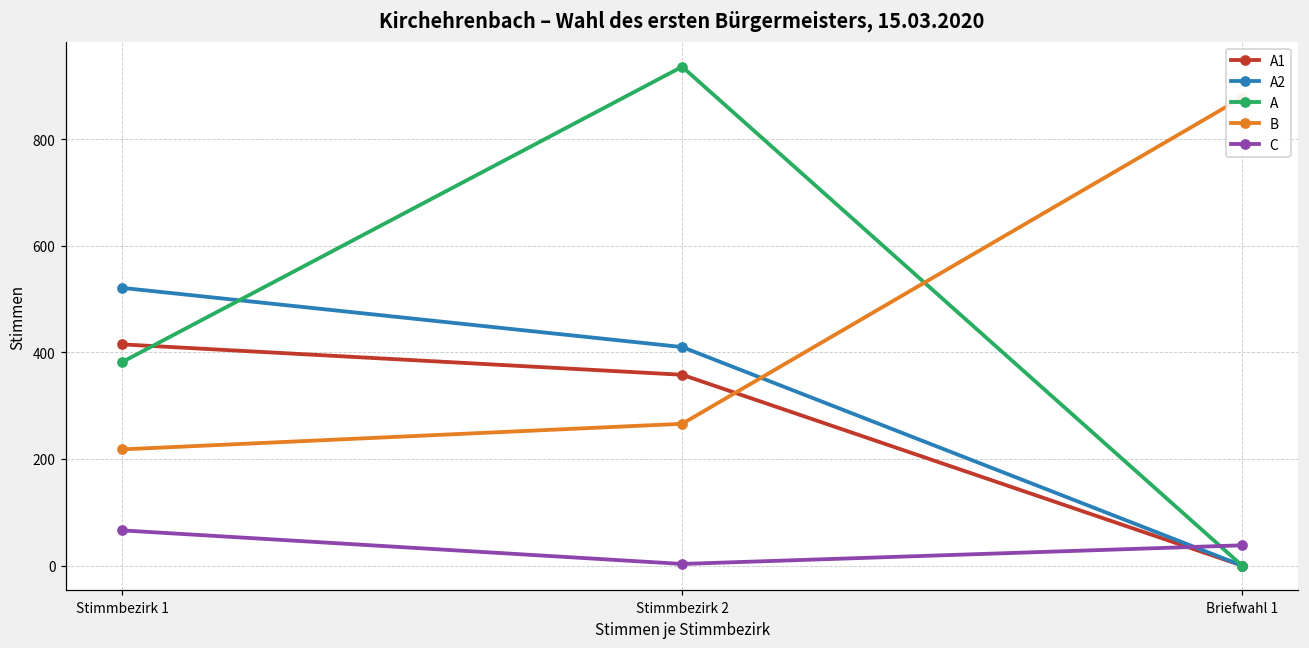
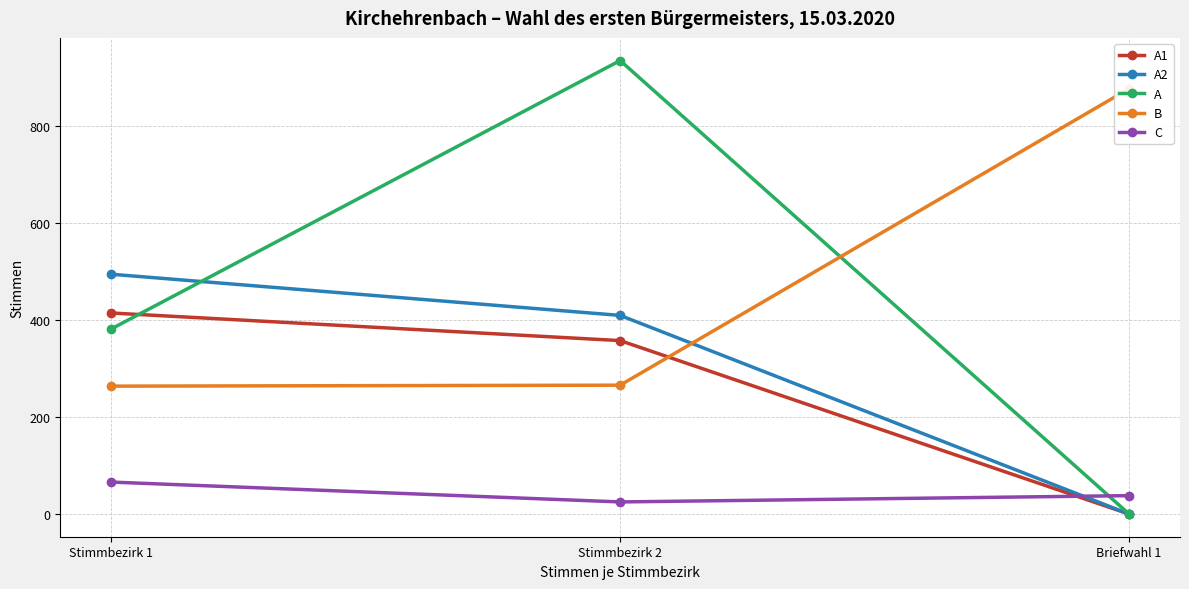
A2, Stimmbezirk 1: 520 -> 500
B, Stimmbezirk 1: 220 -> 260
C, Stimmbezirk 2: 0 -> 30
